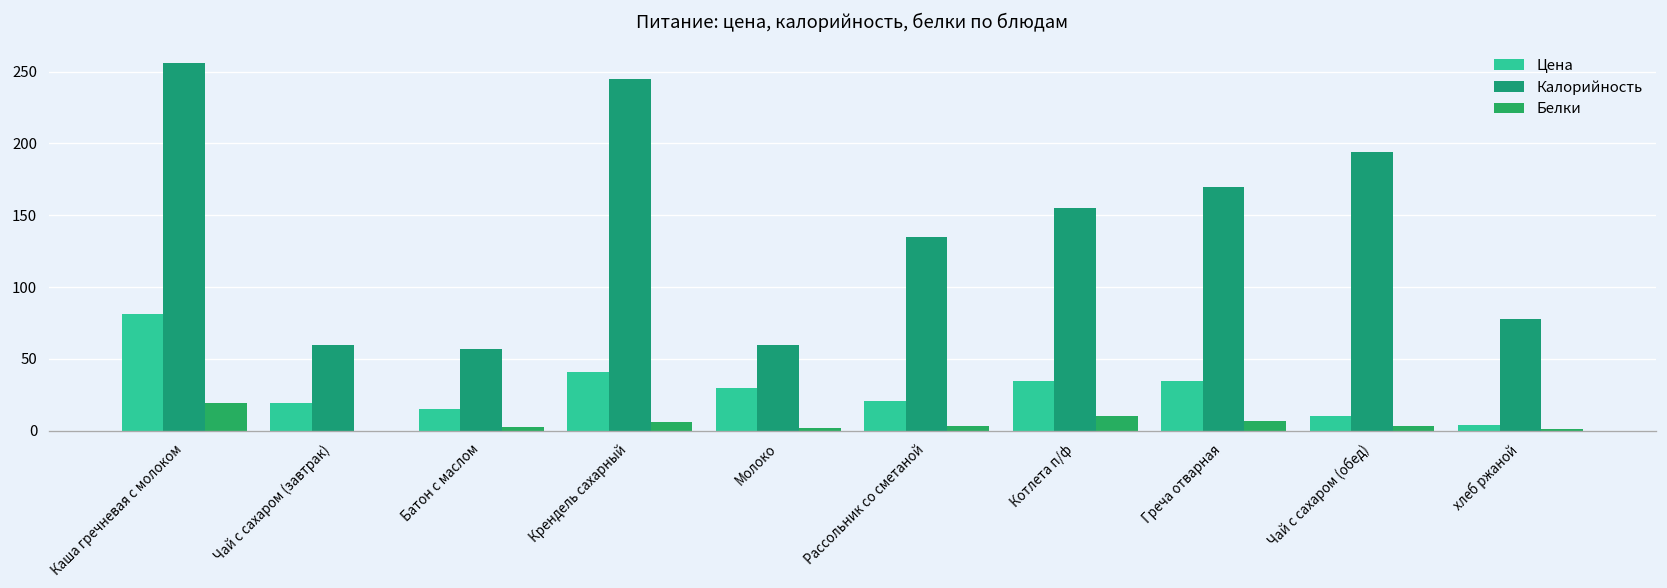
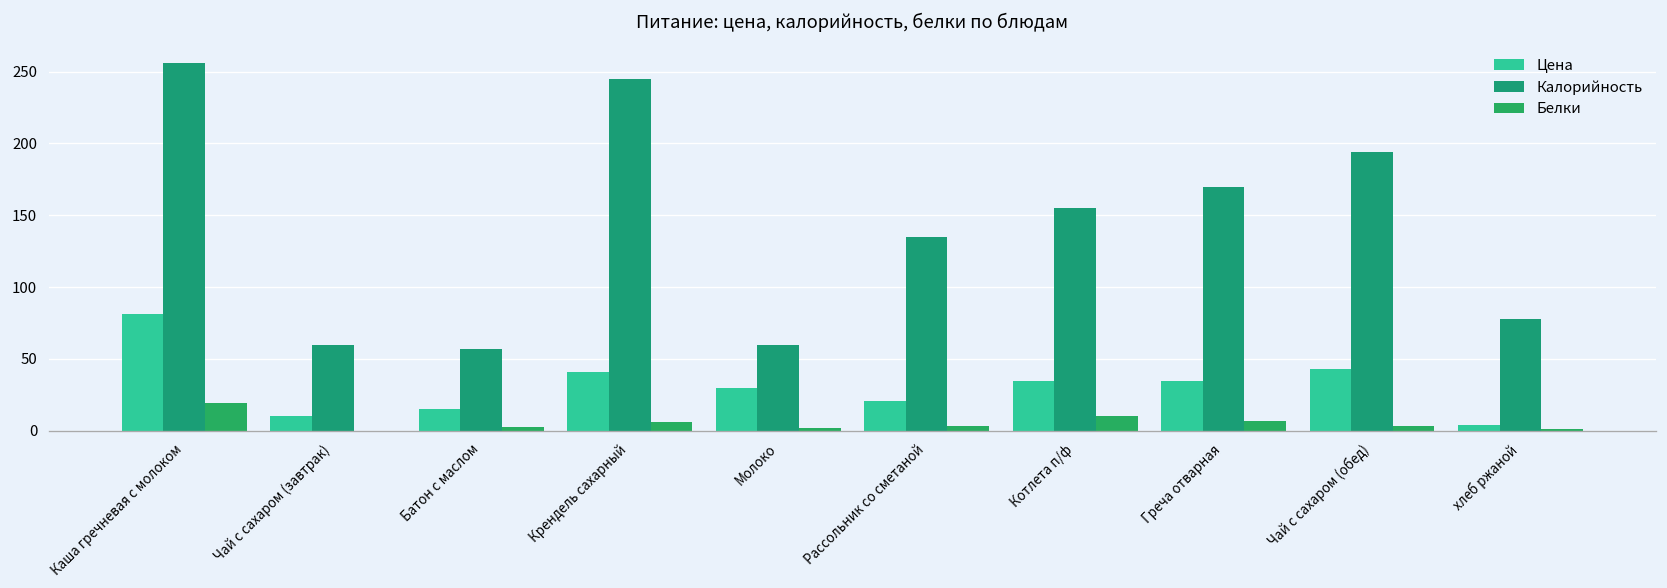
Цена, Чай с сахаром (завтрак): 19 -> 10
Цена, Чай с сахаром (обед): 10 -> 43
